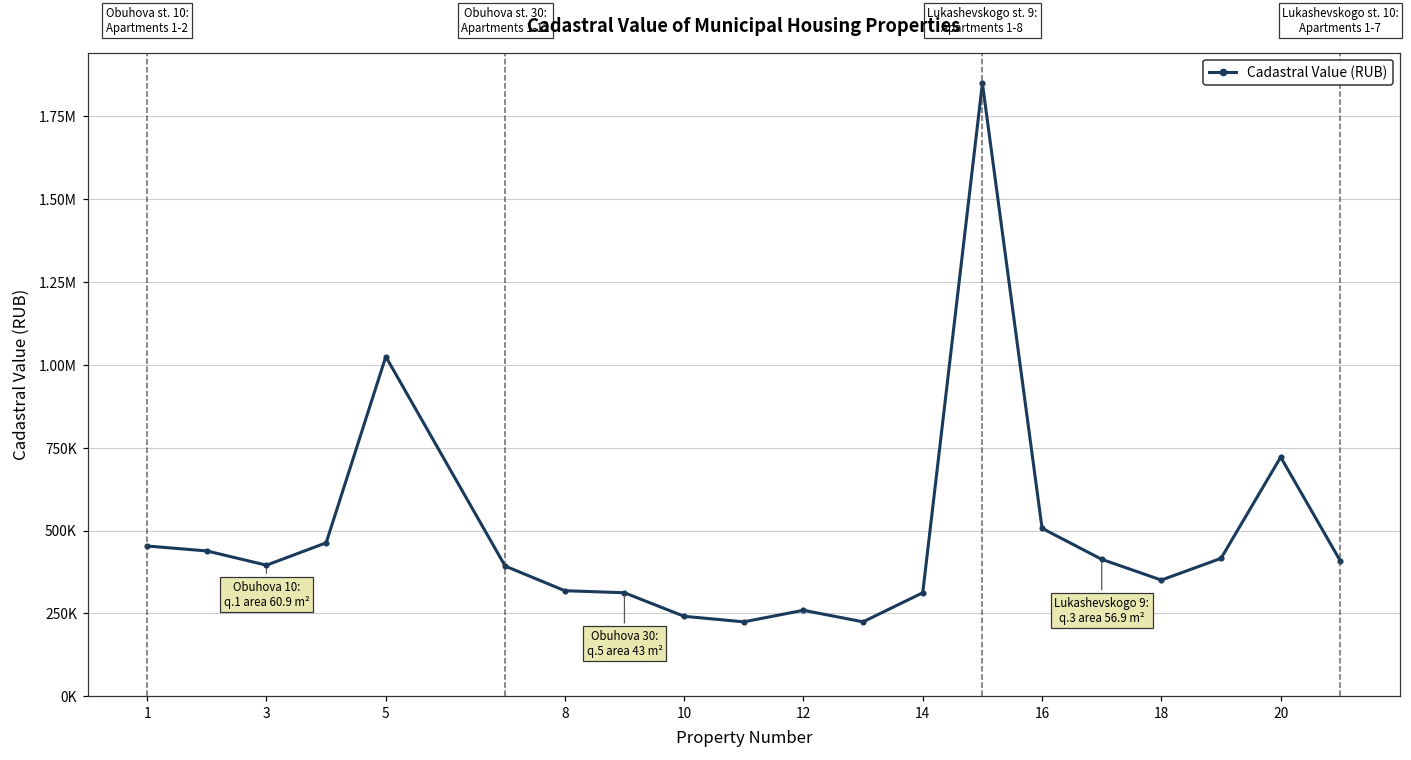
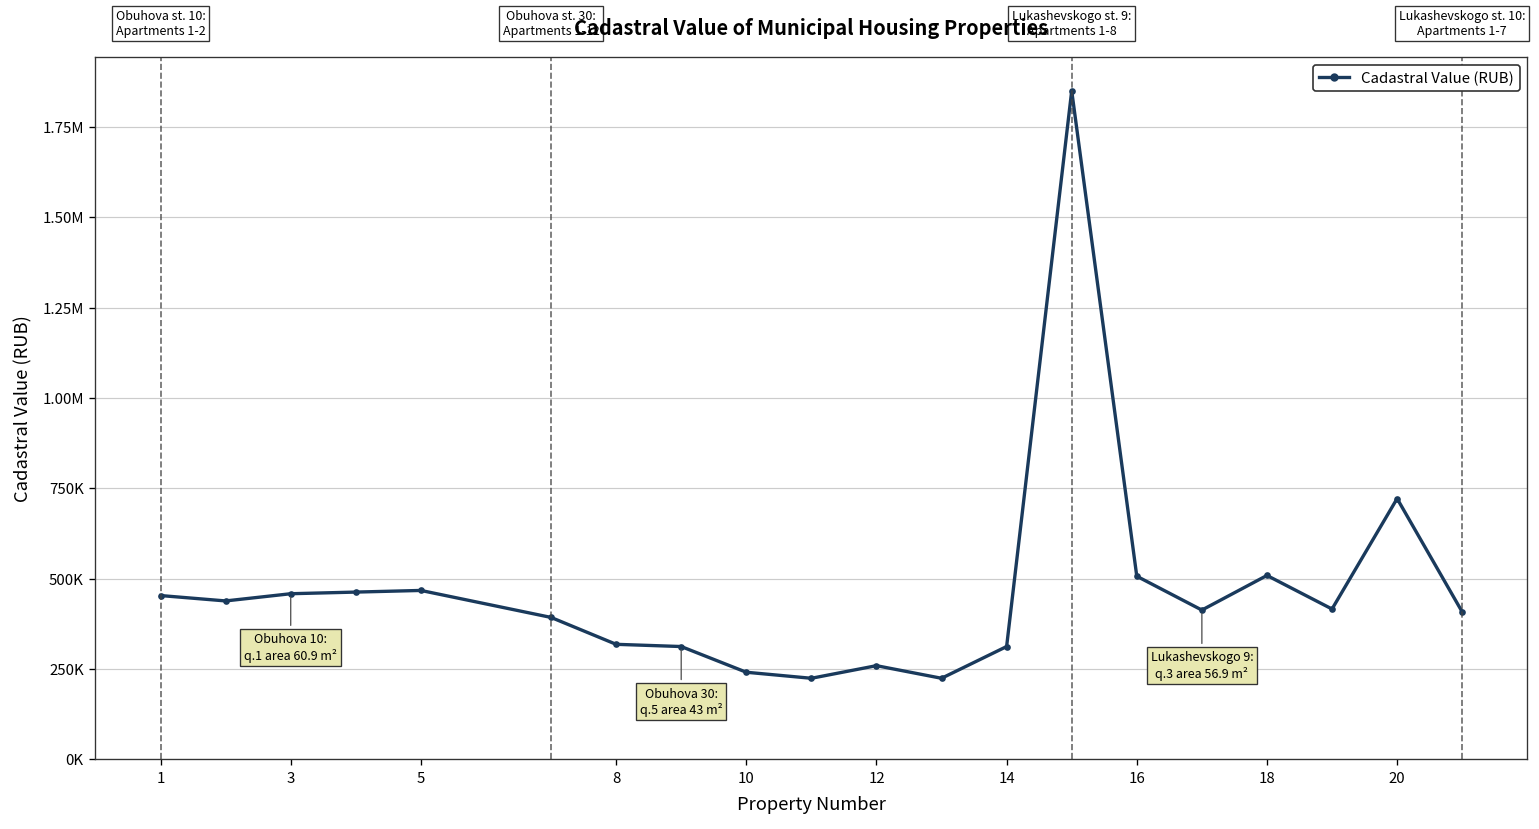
3: 400000 -> 460000
5: 1020000 -> 470000
18: 350000 -> 510000
